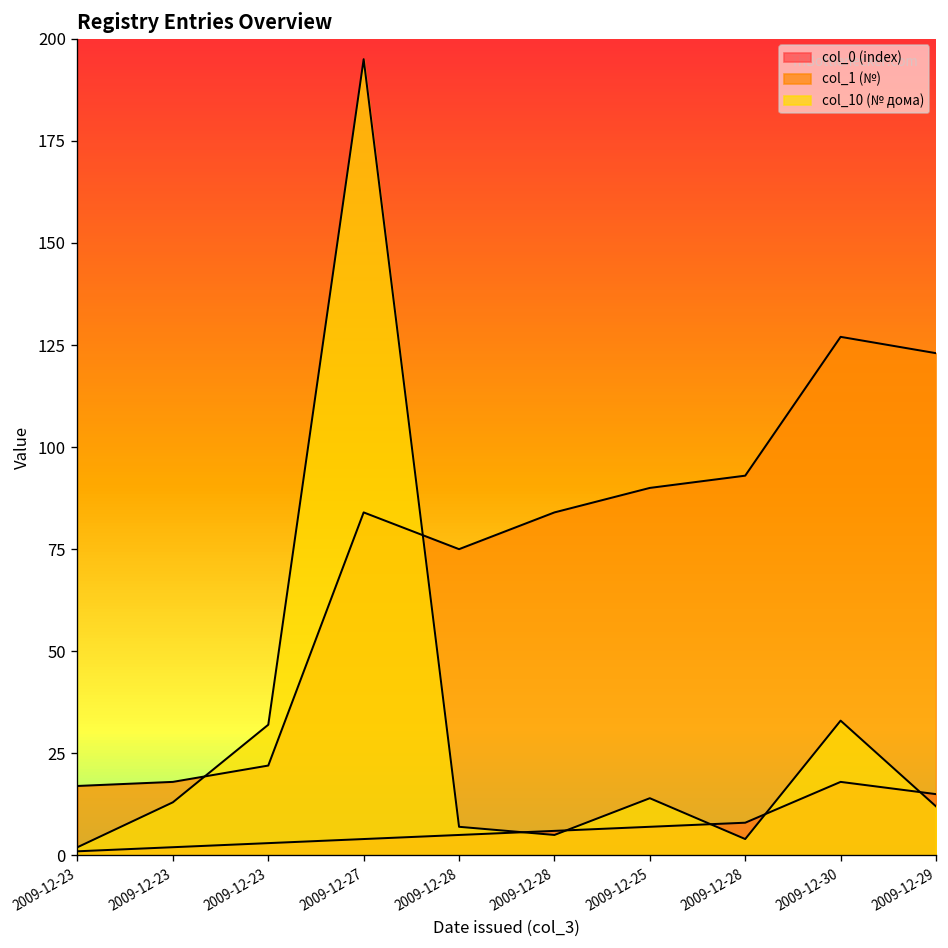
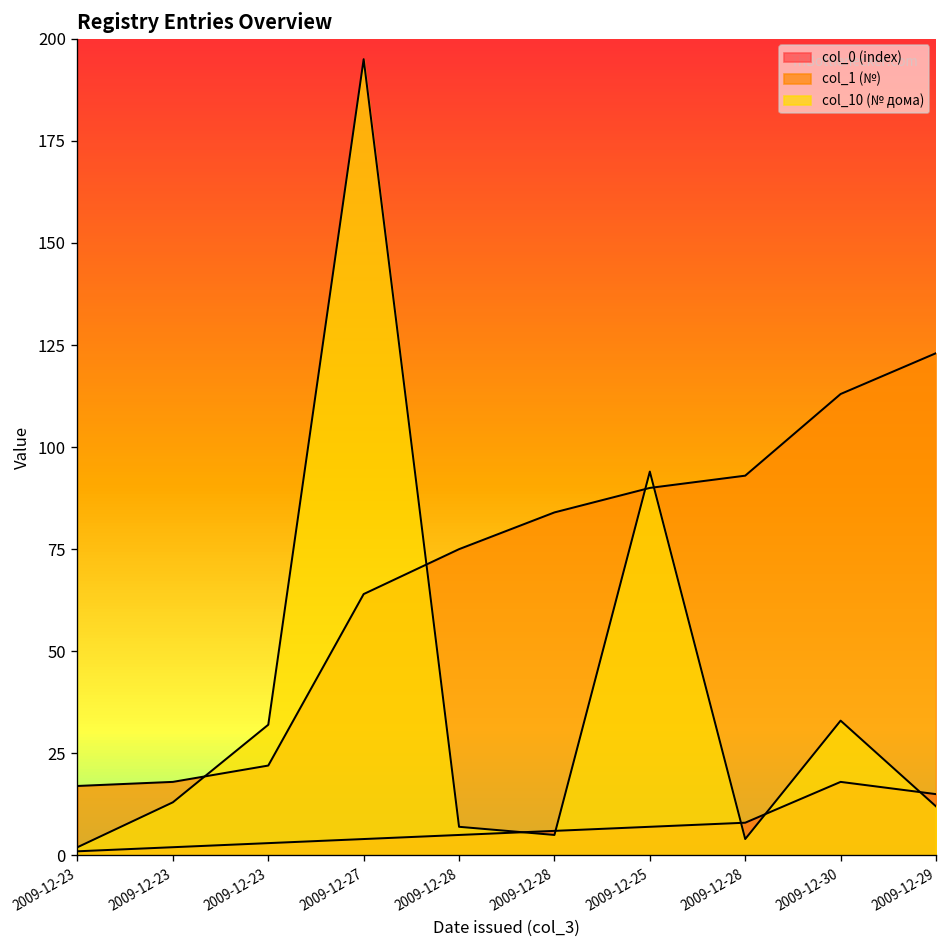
col_1 (№), 2009-12-27: 84 -> 64
col_10 (№ дома), 2009-12-25: 14 -> 94
col_1 (№), 2009-12-30: 127 -> 113
